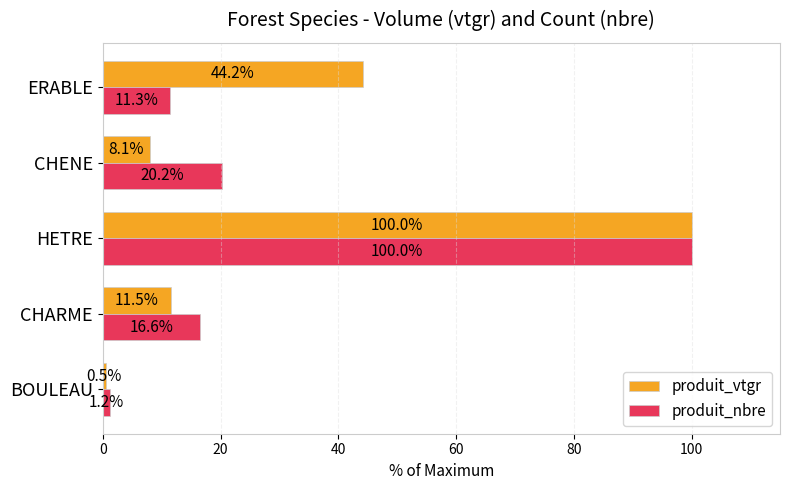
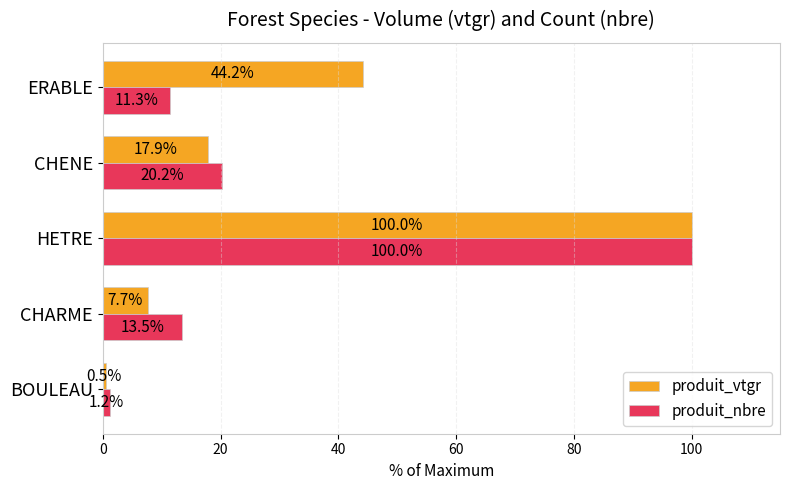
produit_vtgr, CHENE: 8.1% -> 17.9%
produit_vtgr, CHARME: 11.5% -> 7.7%
produit_nbre, CHARME: 16.6% -> 13.5%
